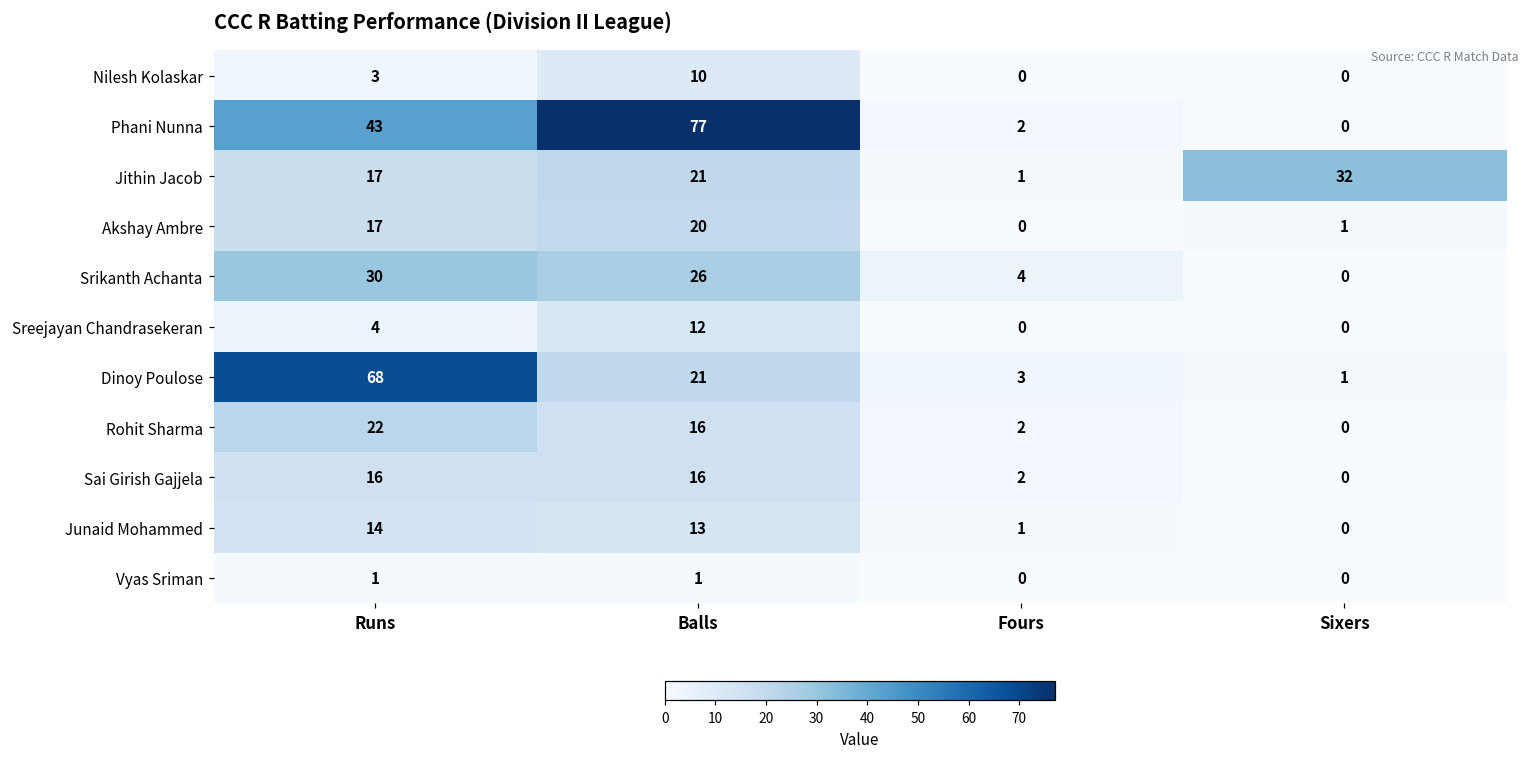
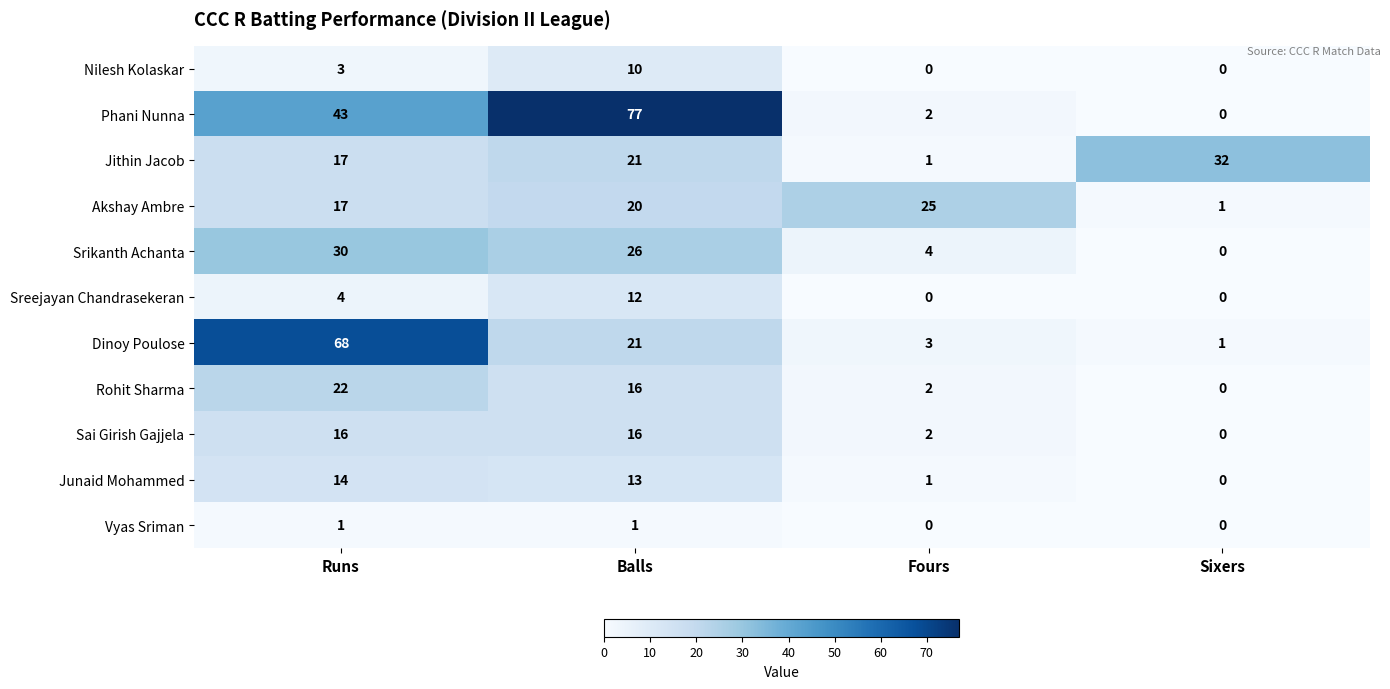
Akshay Ambre, Fours: 0 -> 25
